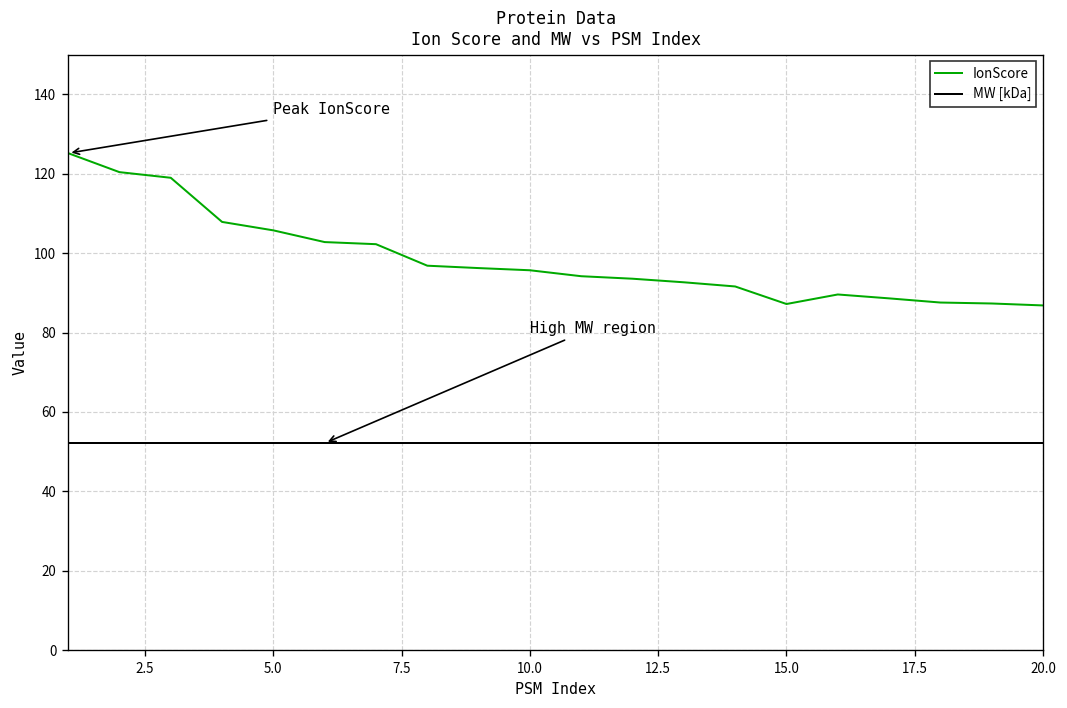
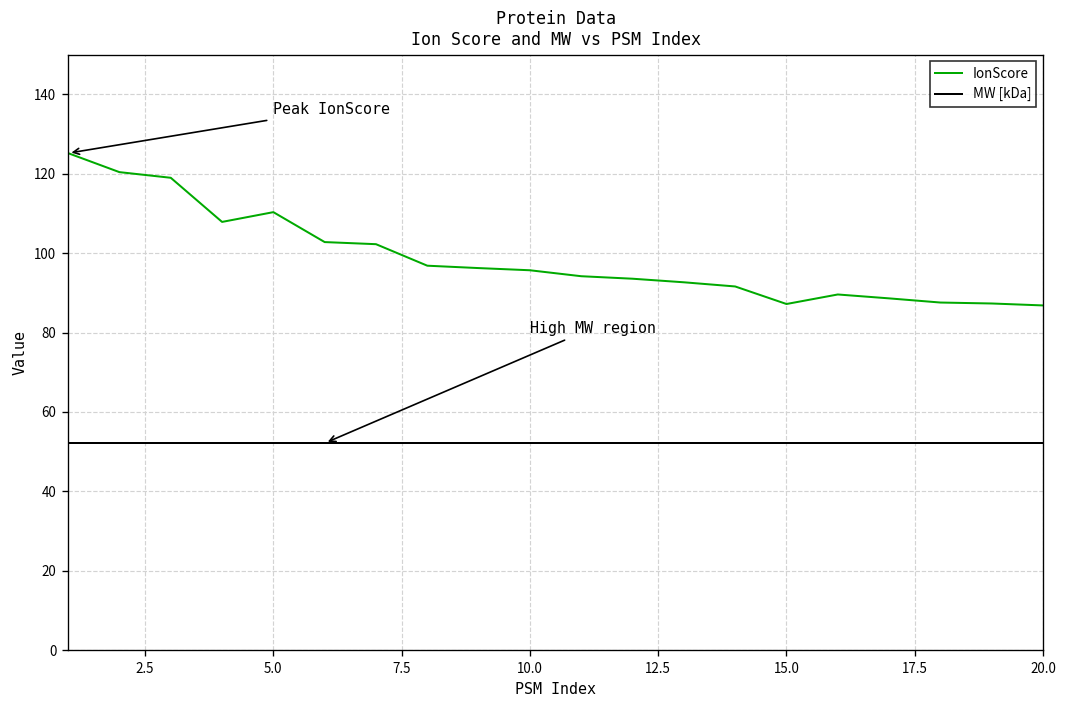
IonScore, 5.0: 106 -> 110
